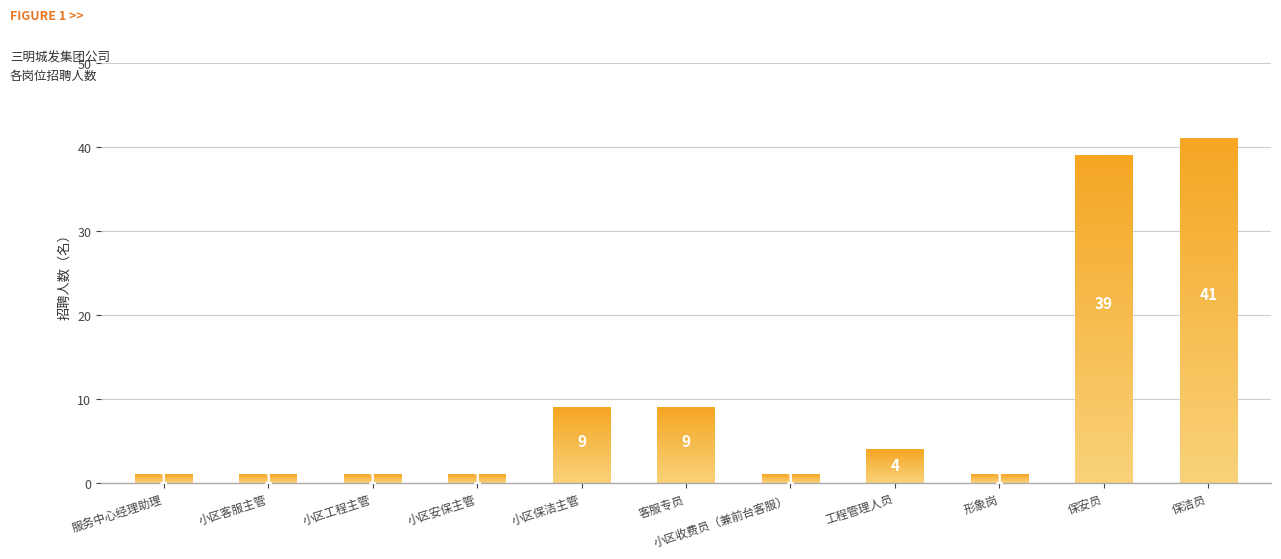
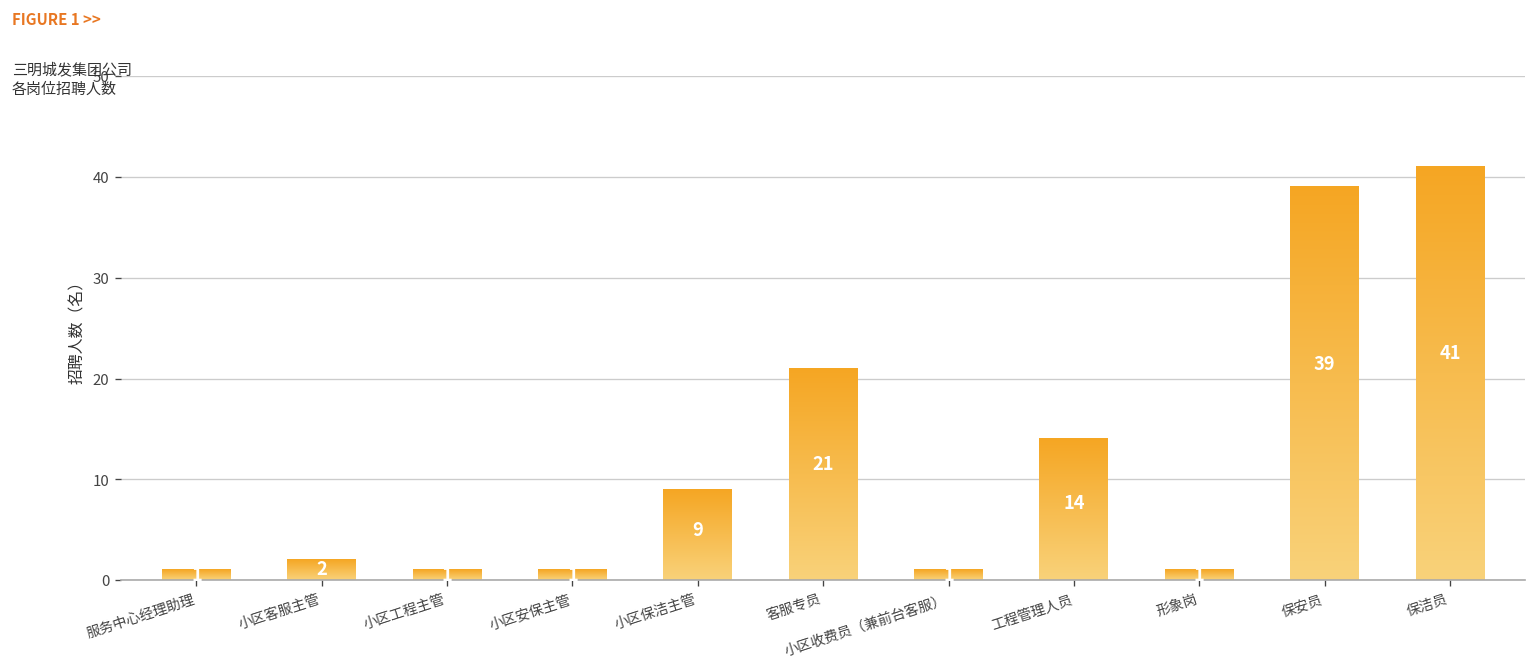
小区客服主管: 1 -> 2
客服专员: 9 -> 21
工程管理人员: 4 -> 14
